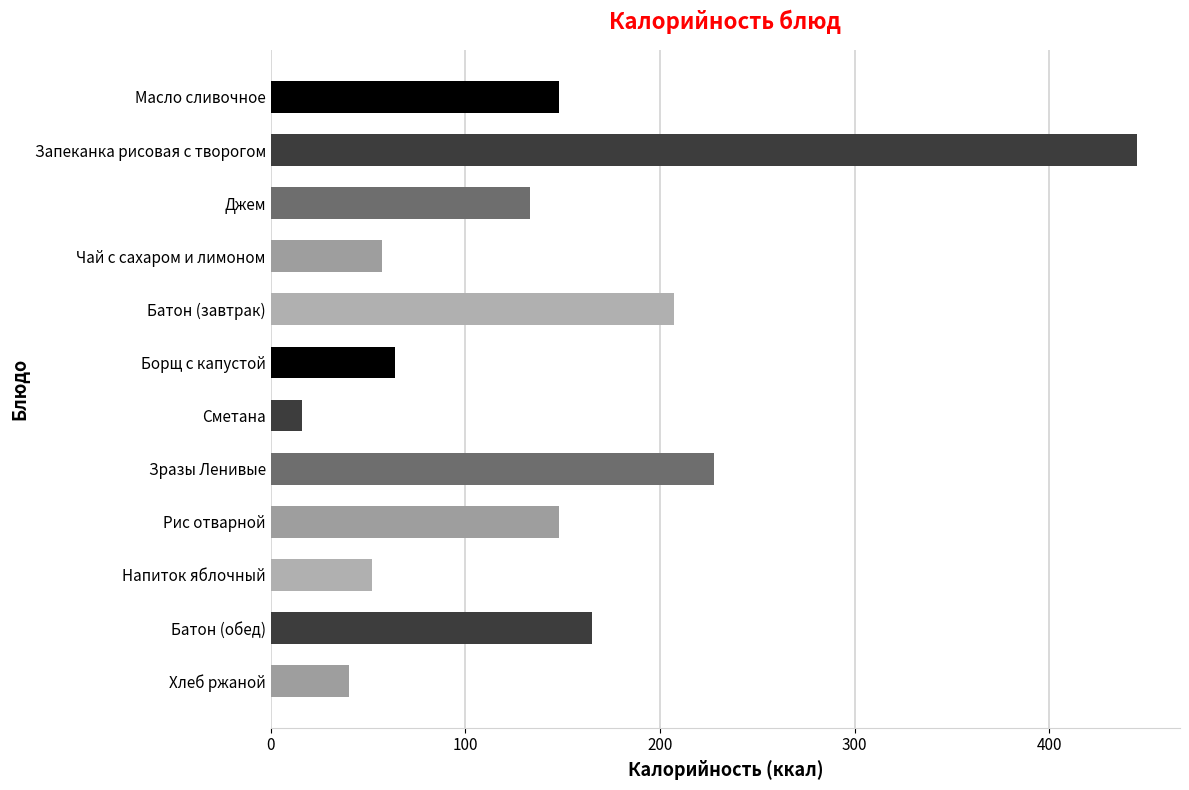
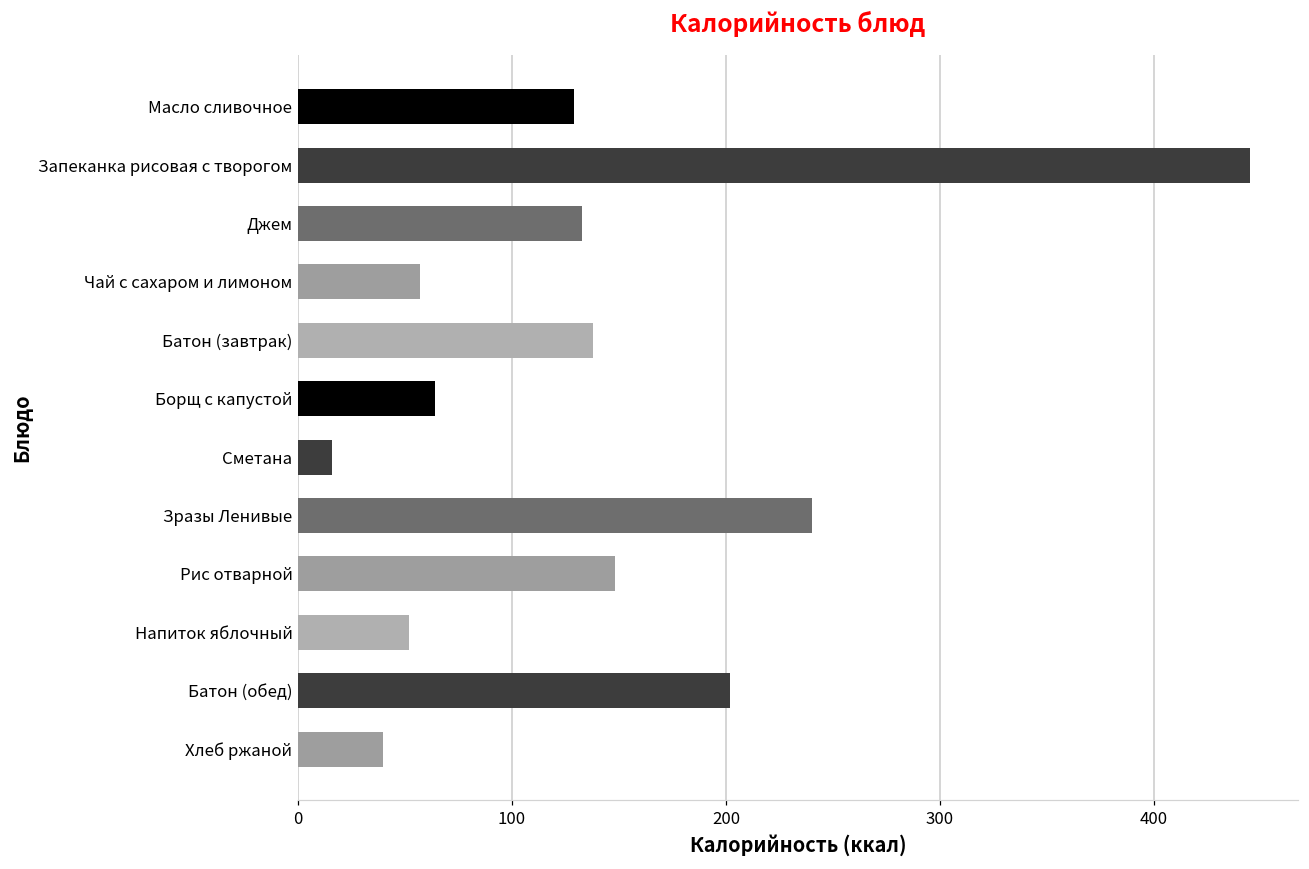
Масло сливочное: 148 -> 129
Батон (завтрак): 207 -> 138
Зразы Ленивые: 228 -> 240
Батон (обед): 165 -> 202
